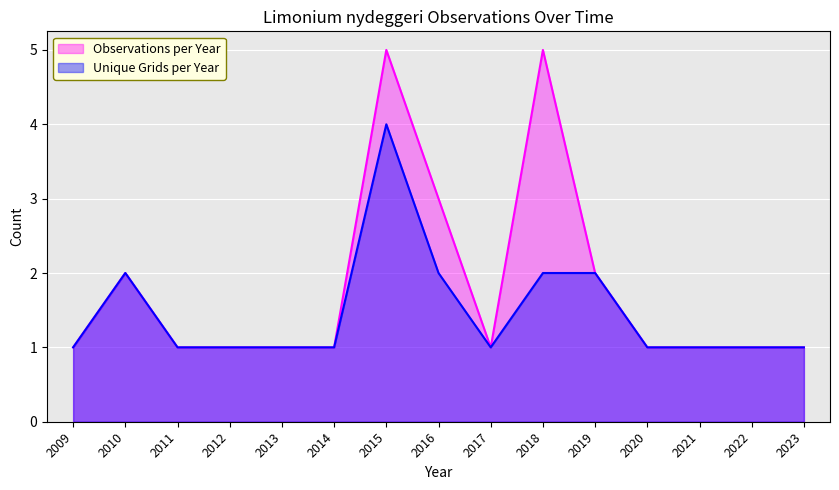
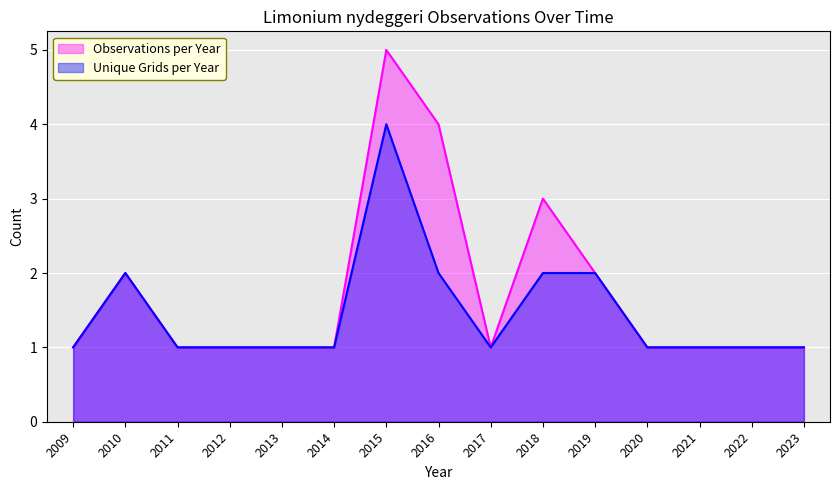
Observations per Year, 2016: 3 -> 4
Observations per Year, 2018: 5 -> 3
